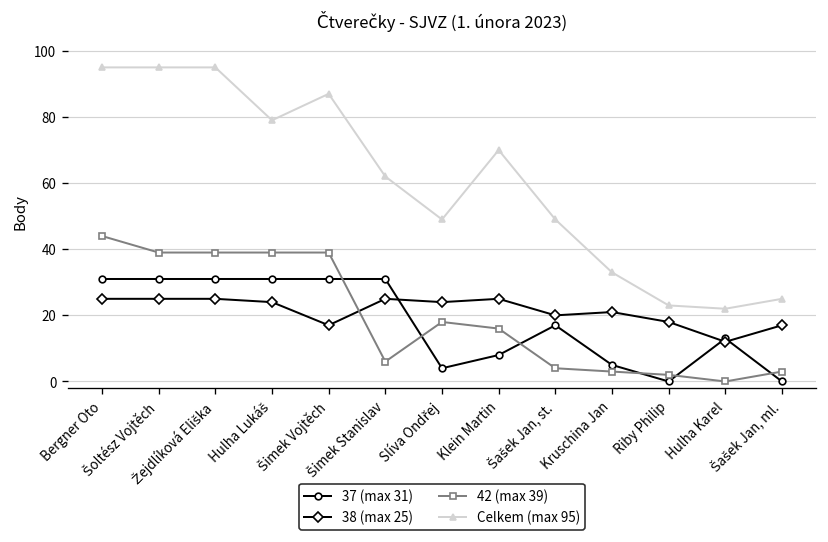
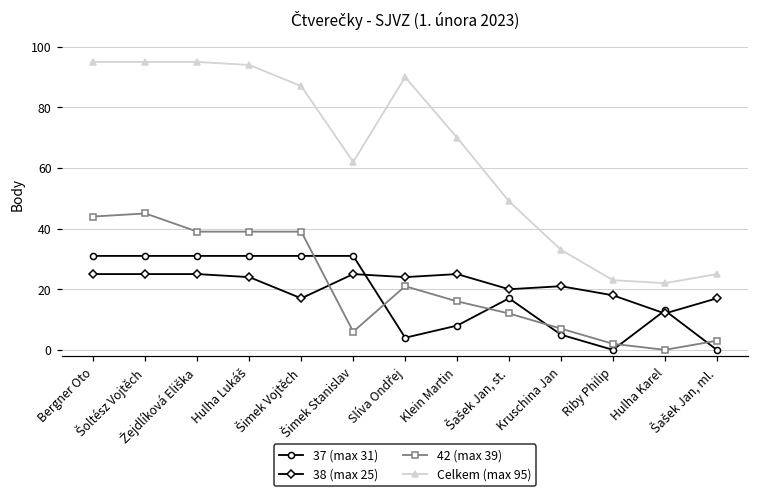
42 (max 39), Šoltész Vojtěch: 39 -> 45
Celkem (max 95), Hulha Lukáš: 79 -> 94
42 (max 39), Slíva Ondřej: 18 -> 21
Celkem (max 95), Slíva Ondřej: 49 -> 90
42 (max 39), Šašek Jan, st.: 4 -> 12
42 (max 39), Kruschina Jan: 3 -> 7
